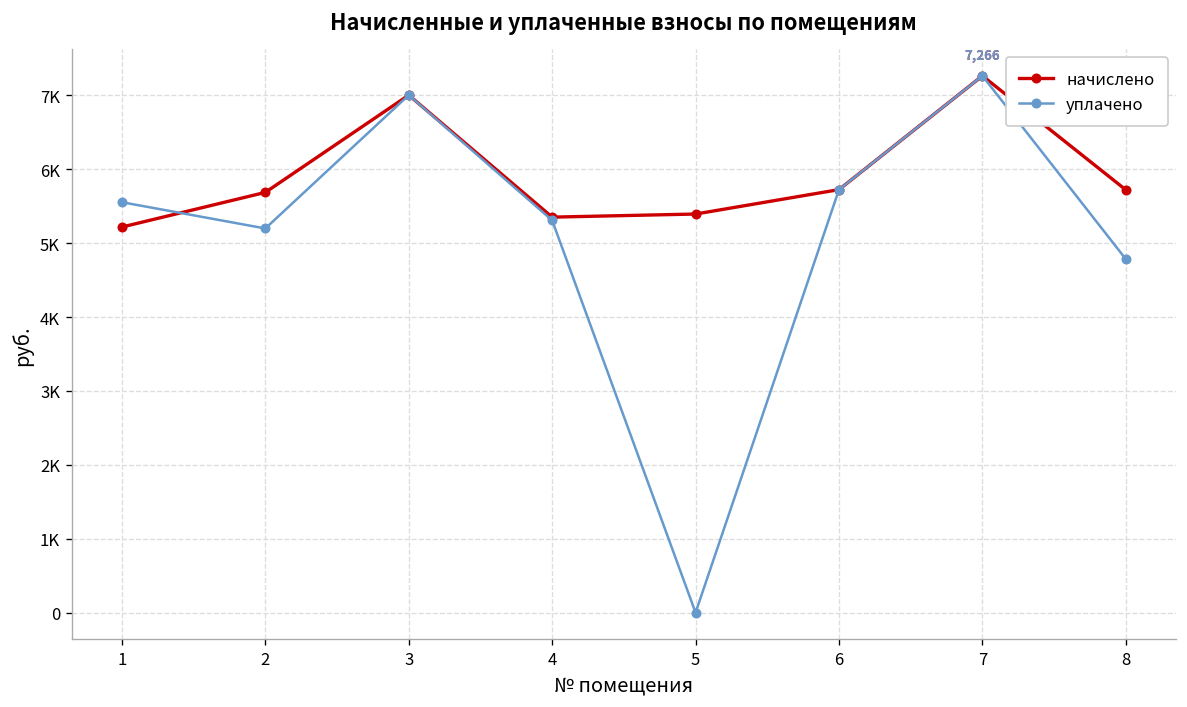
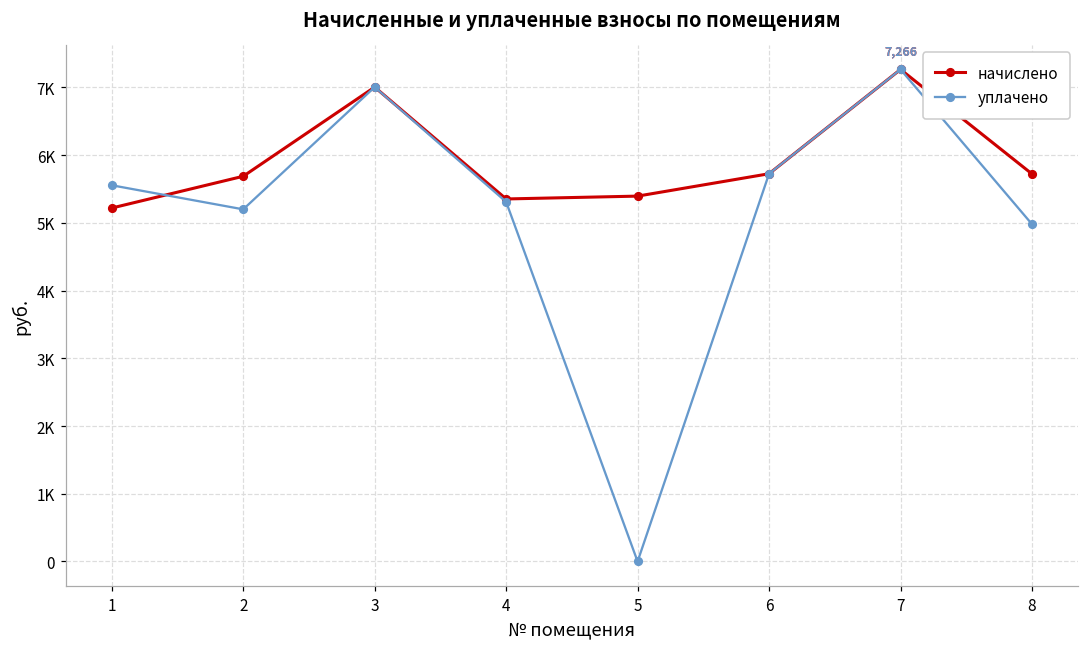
уплачено, 8: 4800 -> 5000
